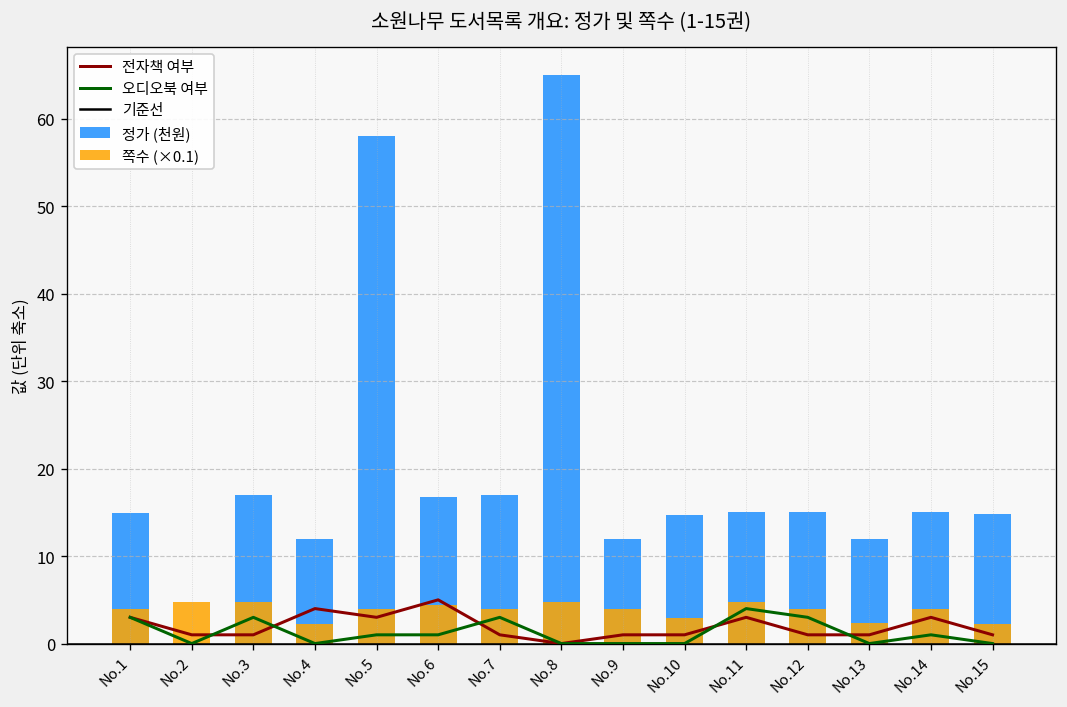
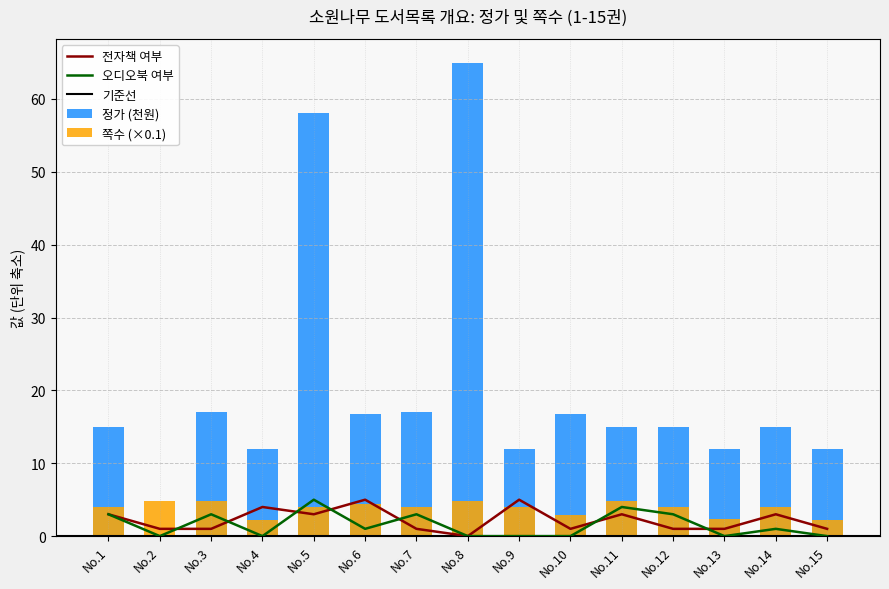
오디오북 여부, No.5: 1 -> 5
전자책 여부, No.9: 1 -> 5
정가 (천원), No.10: 15 -> 17
정가 (천원), No.15: 15 -> 12
